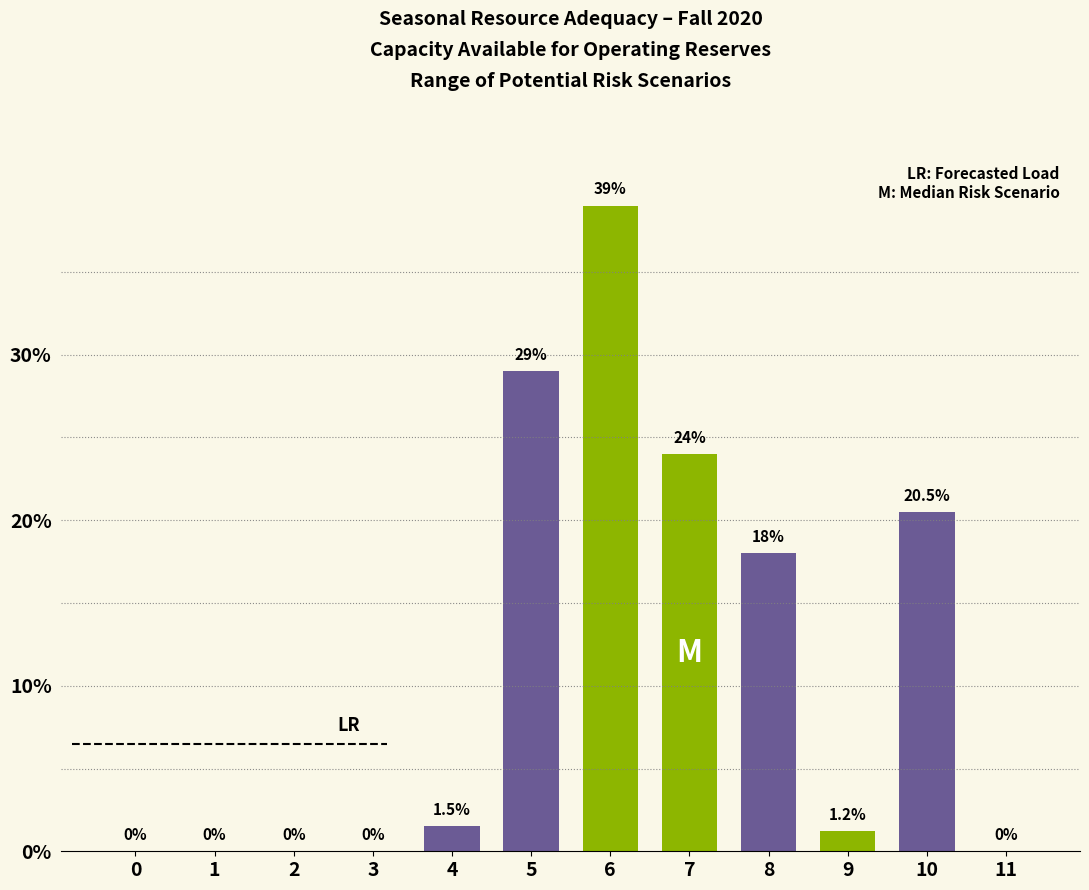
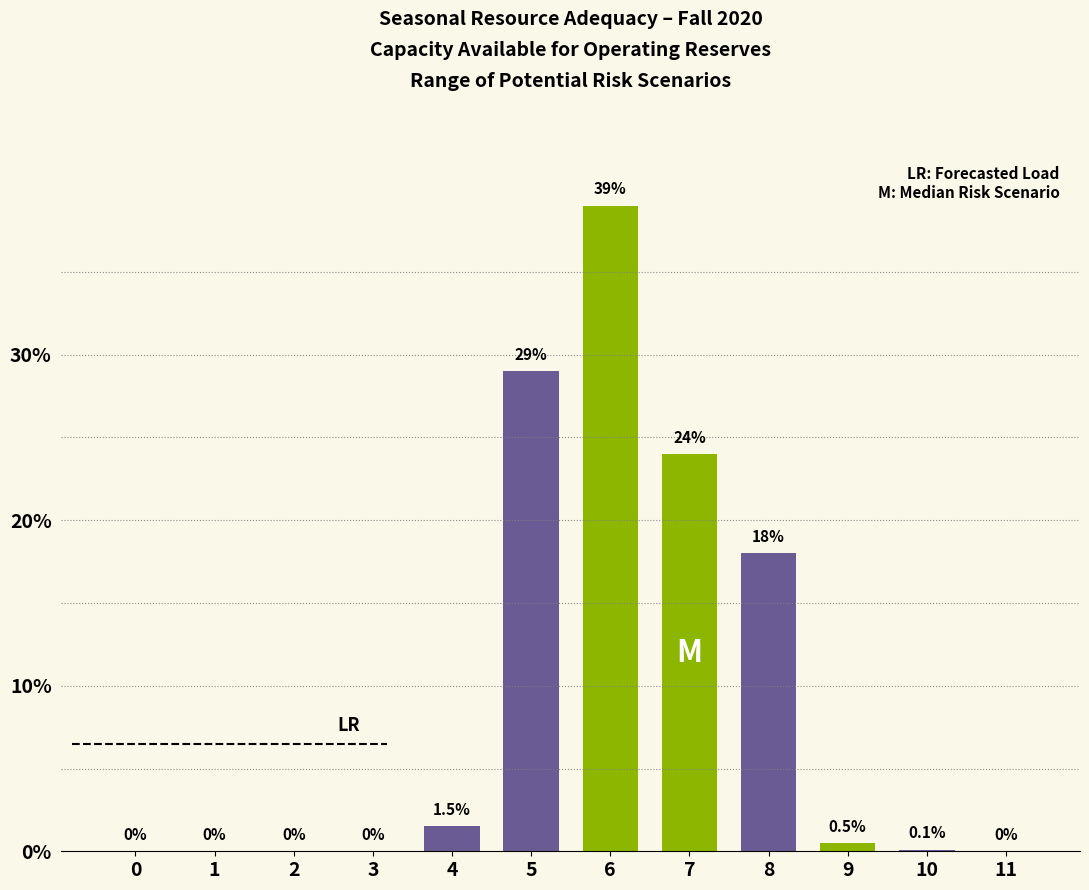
9: 1.2% -> 0.5%
10: 20.5% -> 0.1%
